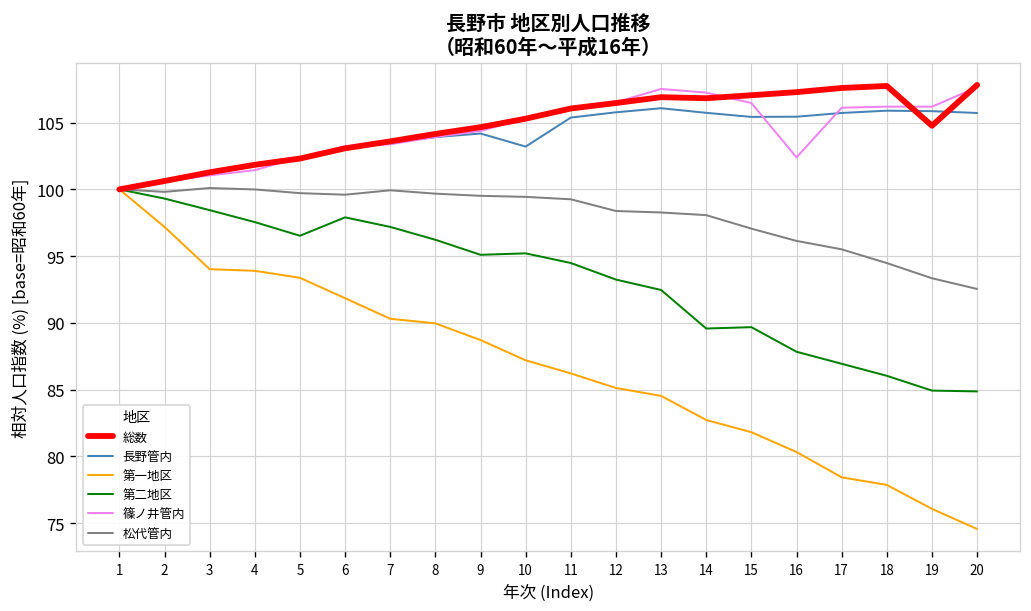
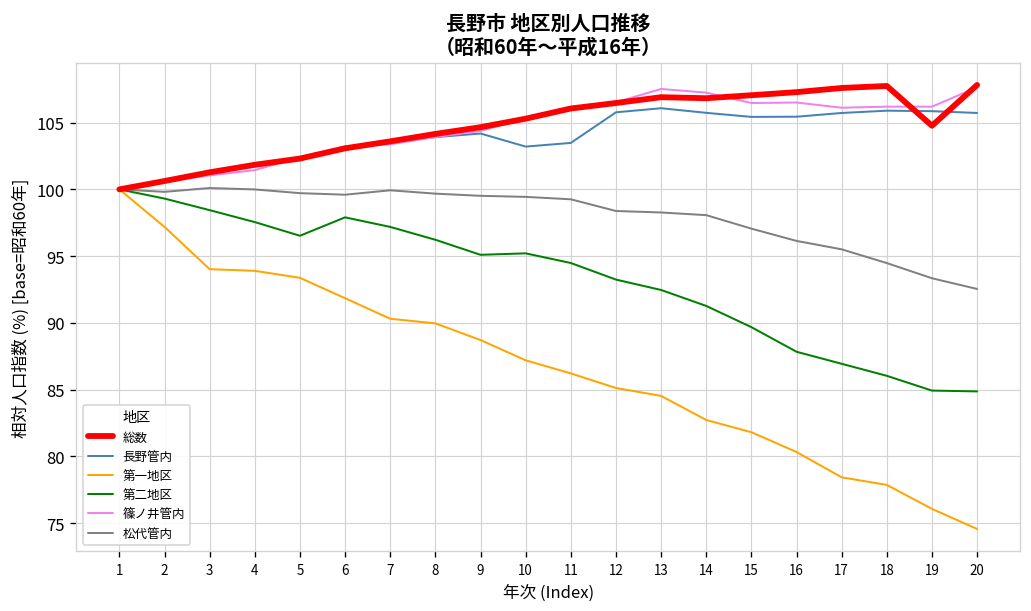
長野管内, 11: 105.4 -> 103.5
第二地区, 14: 89.6 -> 91.3
篠ノ井管内, 16: 102.4 -> 106.5
